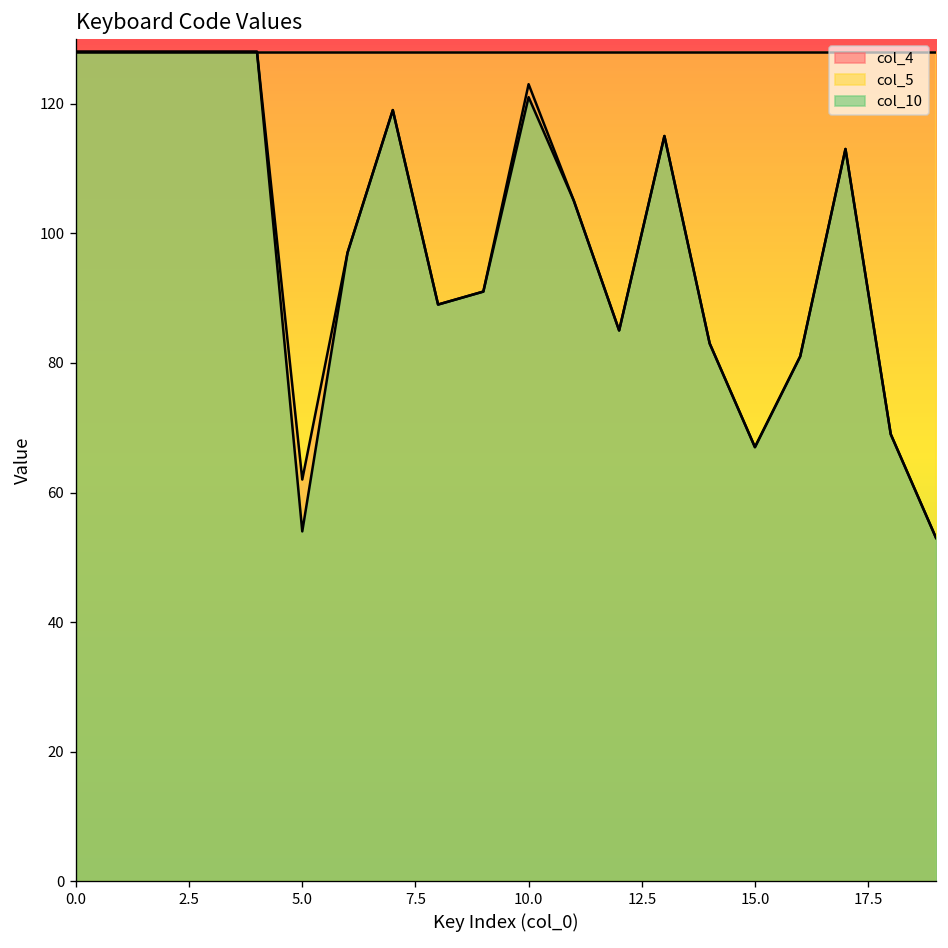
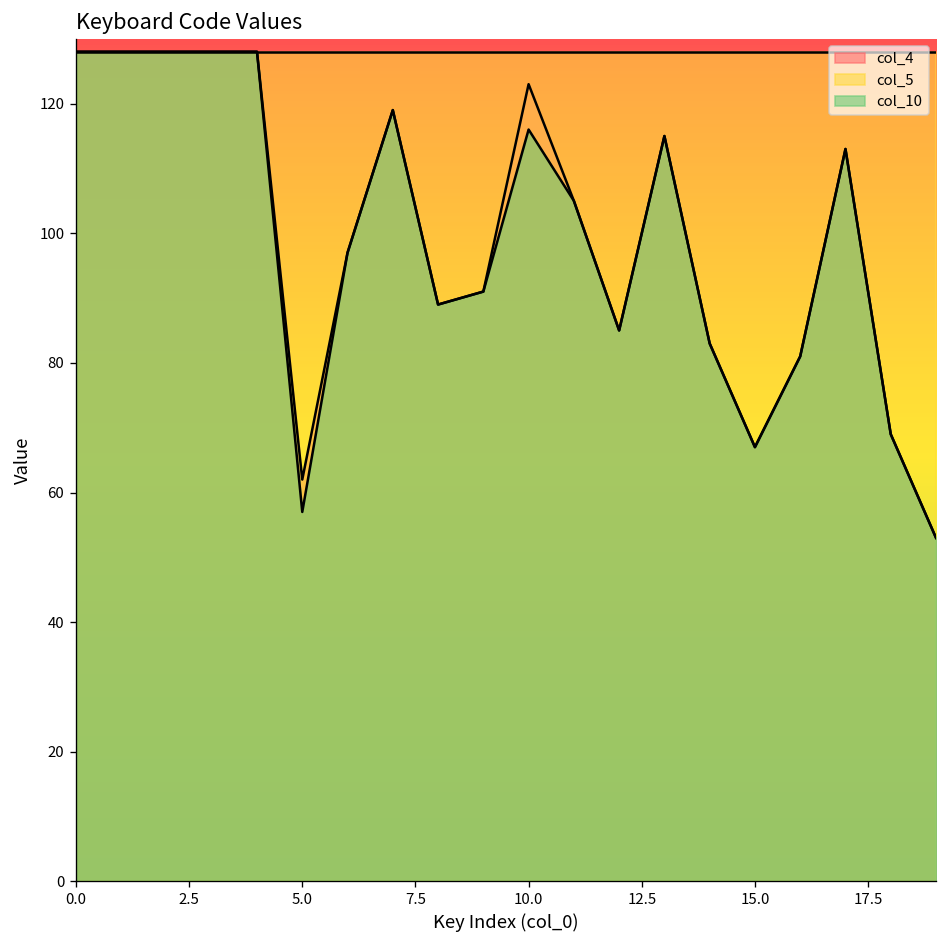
col_10, 5.0: 54 -> 57
col_10, 10.0: 121 -> 116
